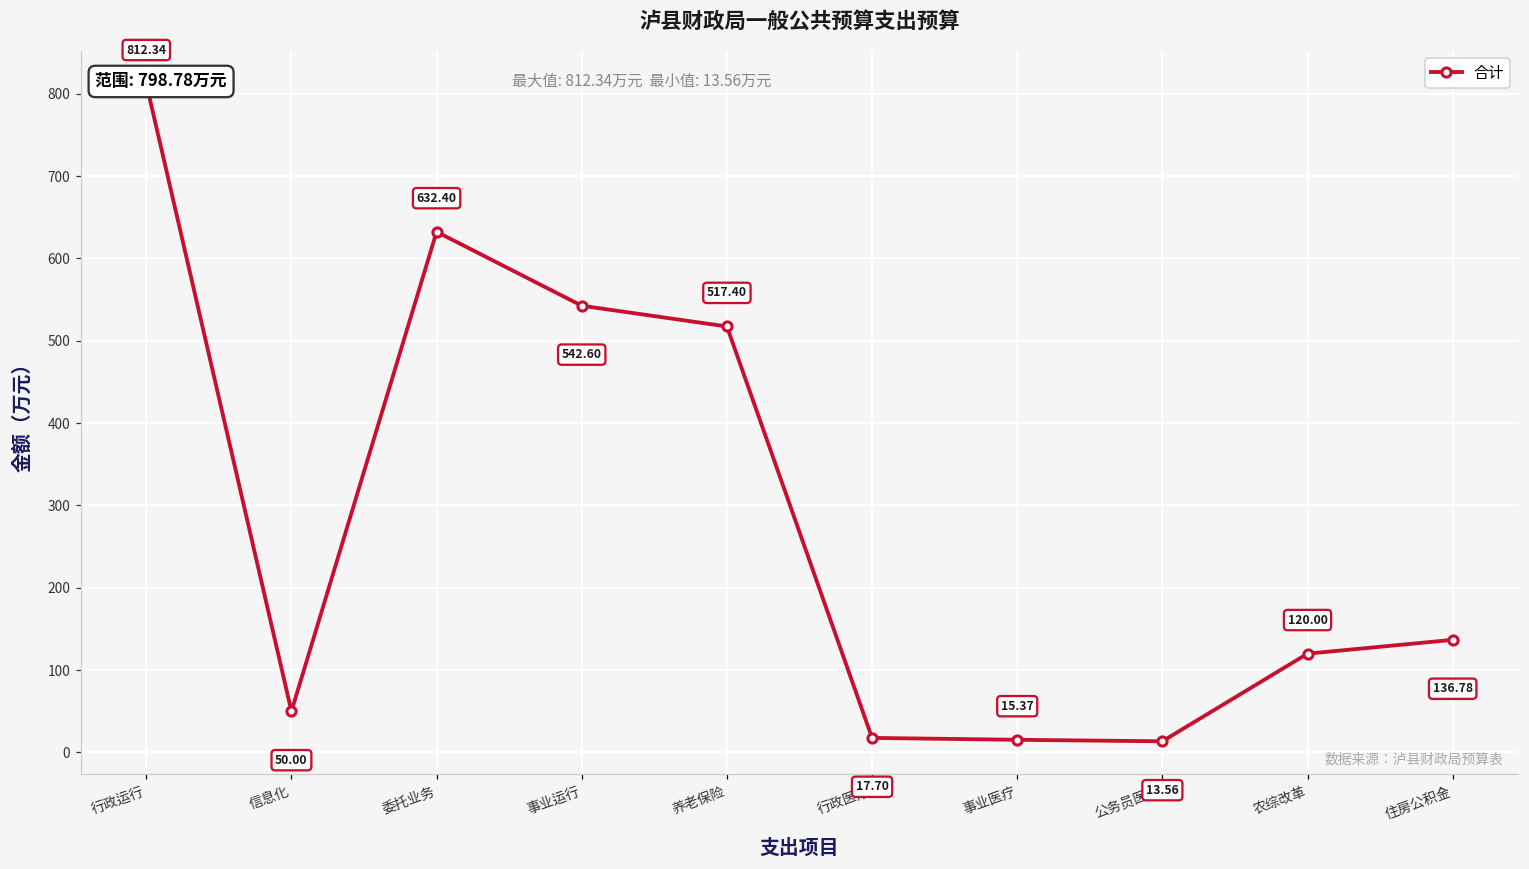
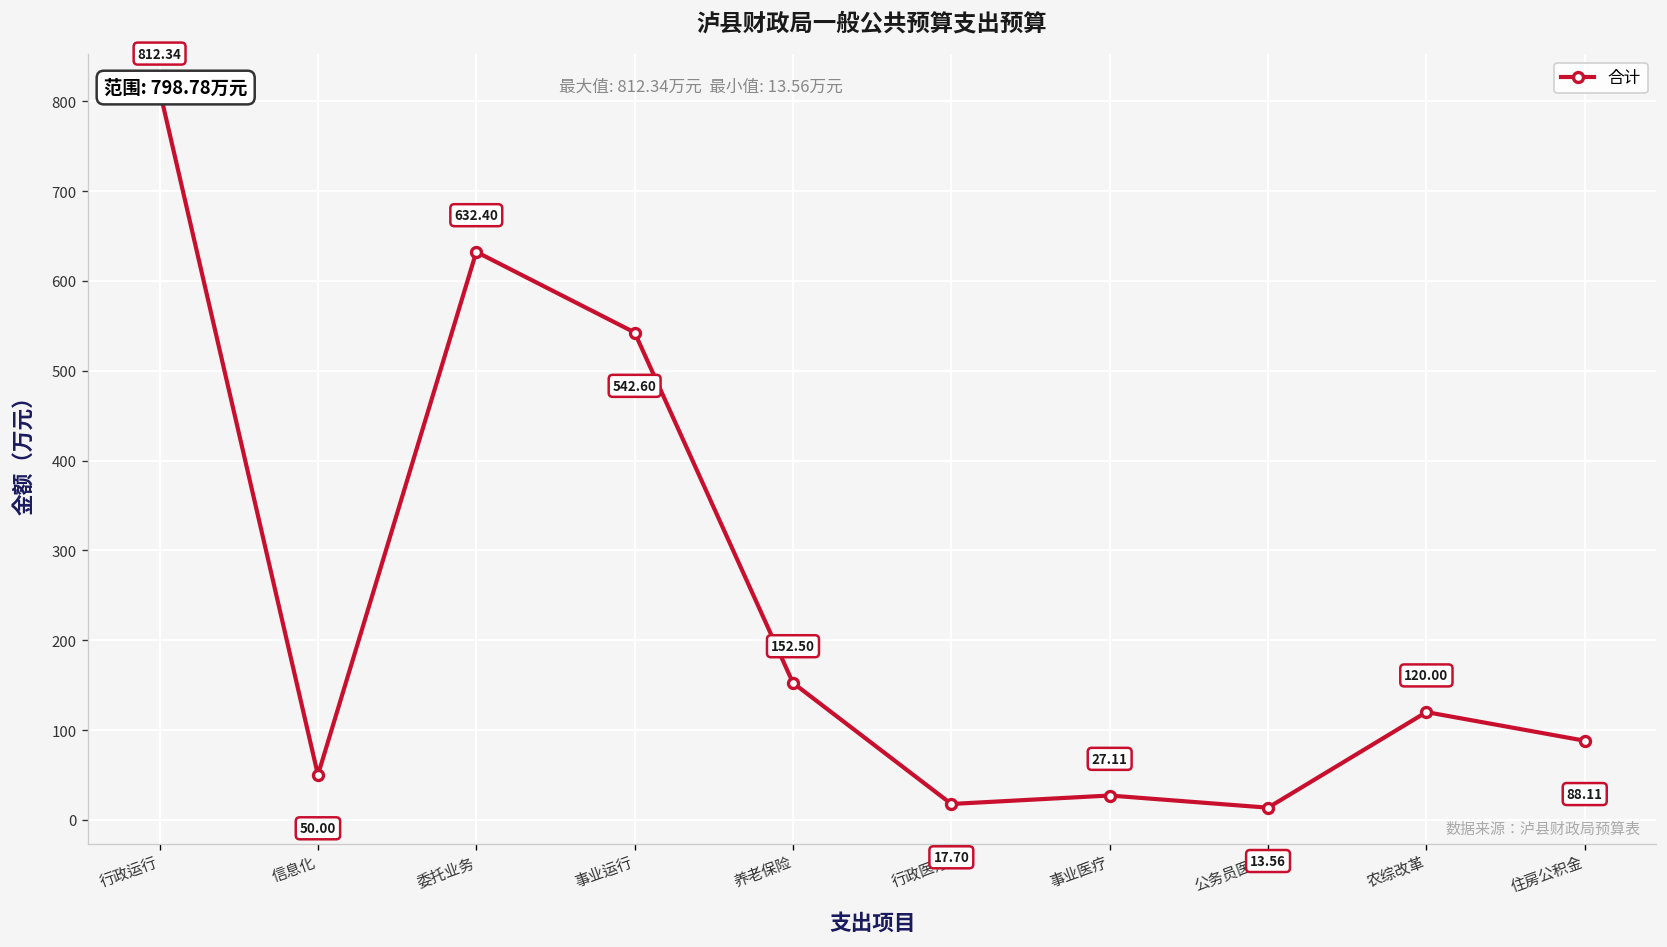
养老保险: 517.40 -> 152.50
事业医疗: 15.37 -> 27.11
住房公积金: 136.78 -> 88.11
